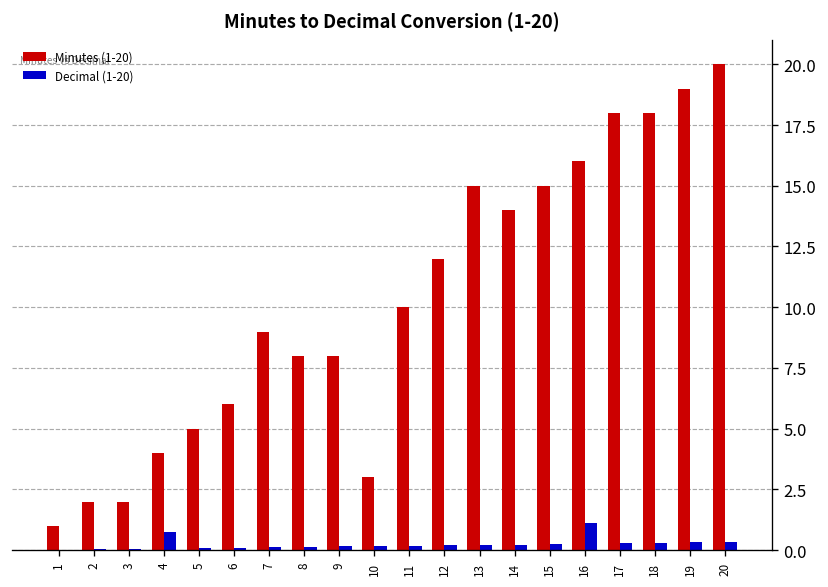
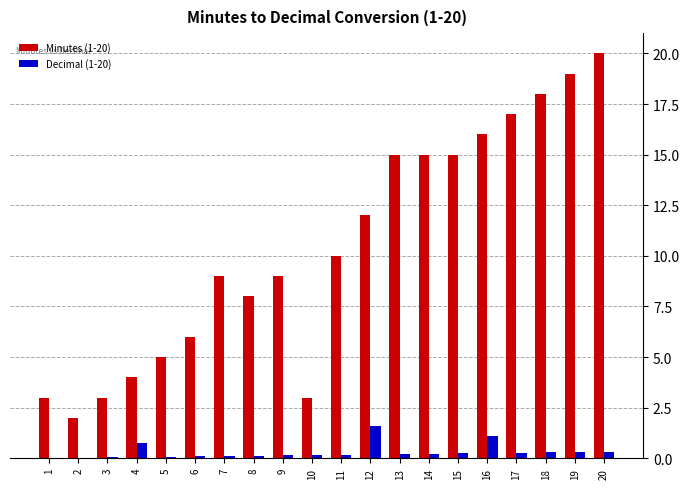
Minutes (1-20), 1: 1 -> 3
Minutes (1-20), 3: 2 -> 3
Minutes (1-20), 9: 8 -> 9
Decimal (1-20), 12: 0.2 -> 1.6
Minutes (1-20), 14: 14 -> 15
Minutes (1-20), 17: 18 -> 17
